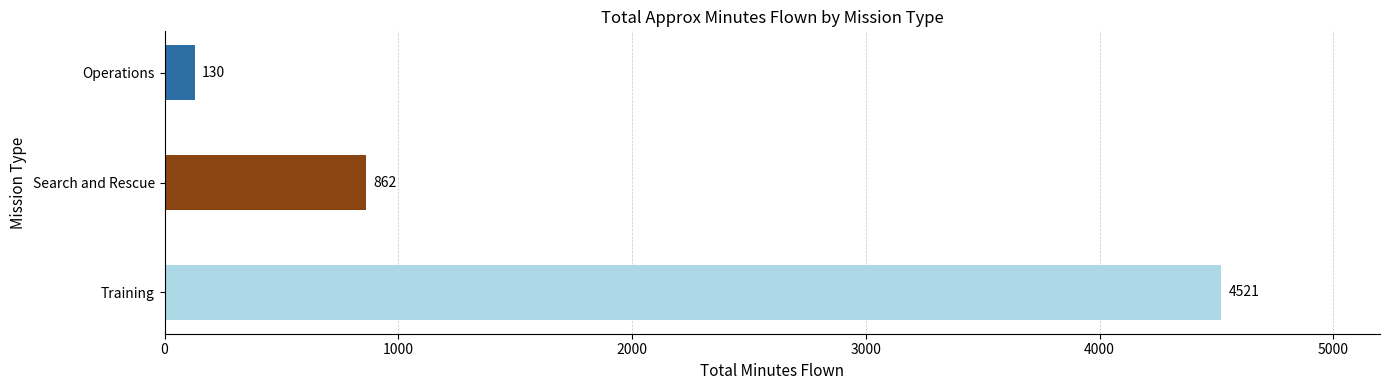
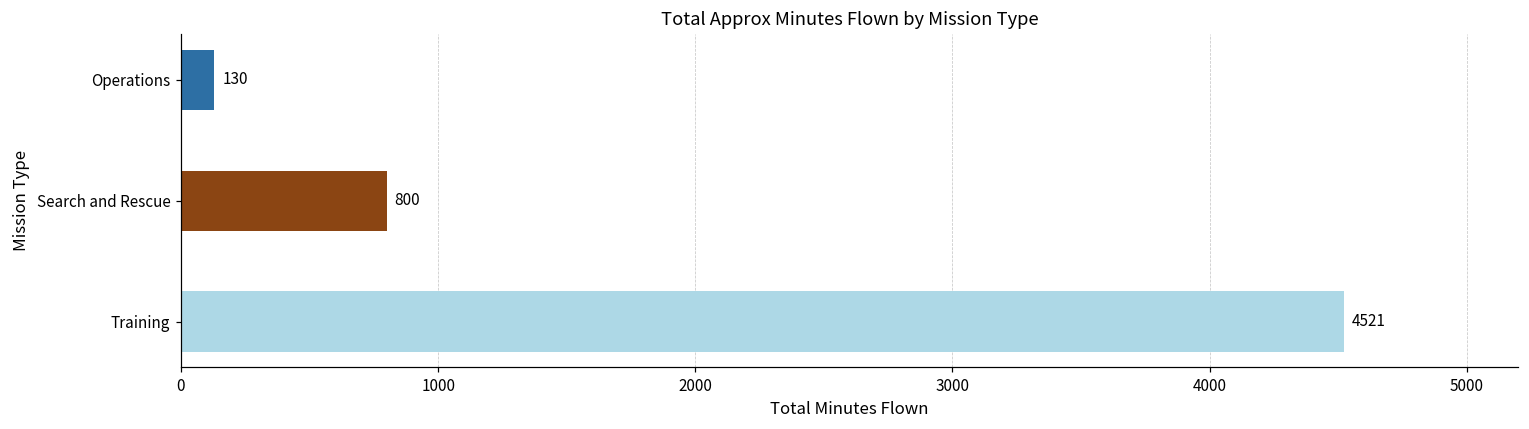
Search and Rescue: 862 -> 800
